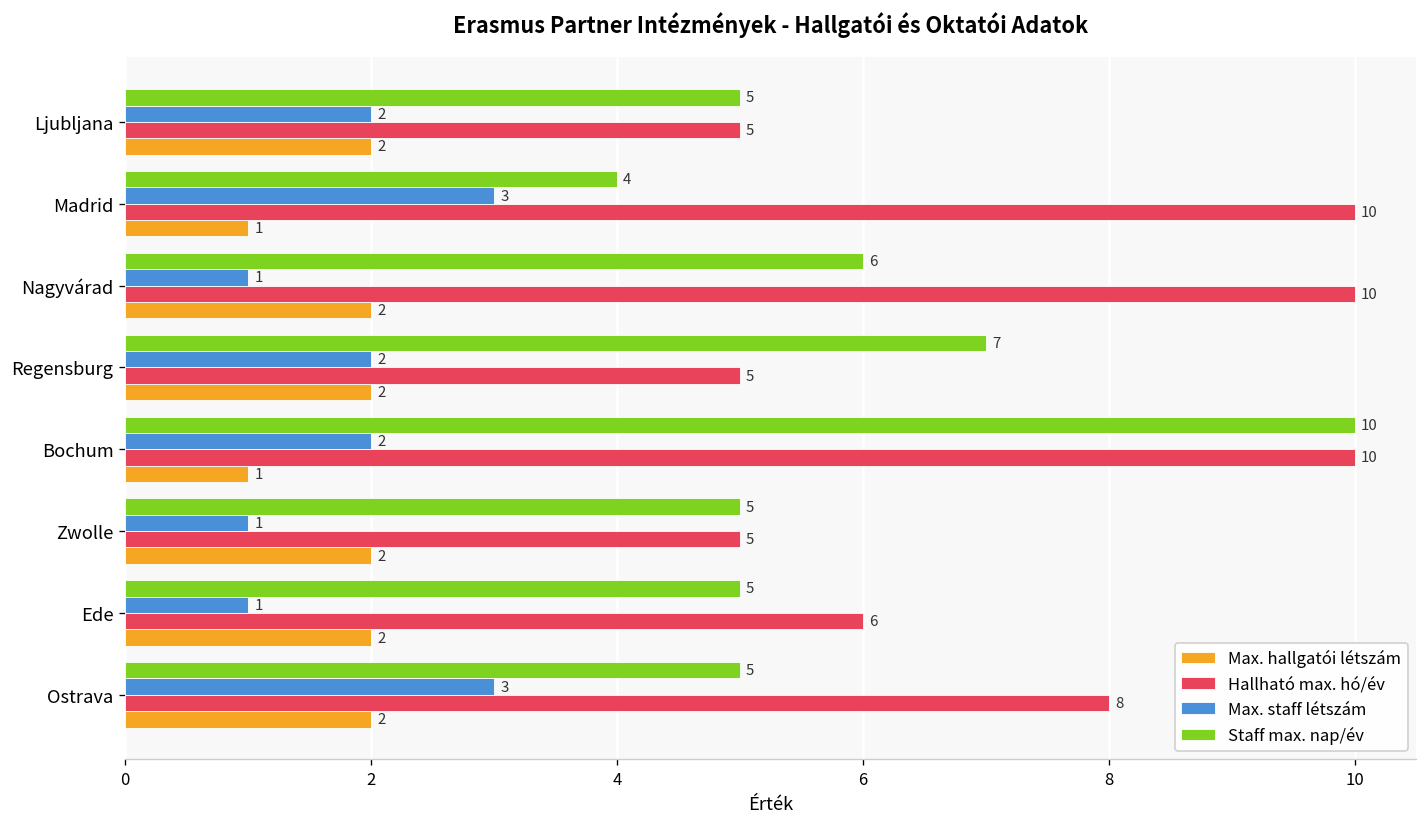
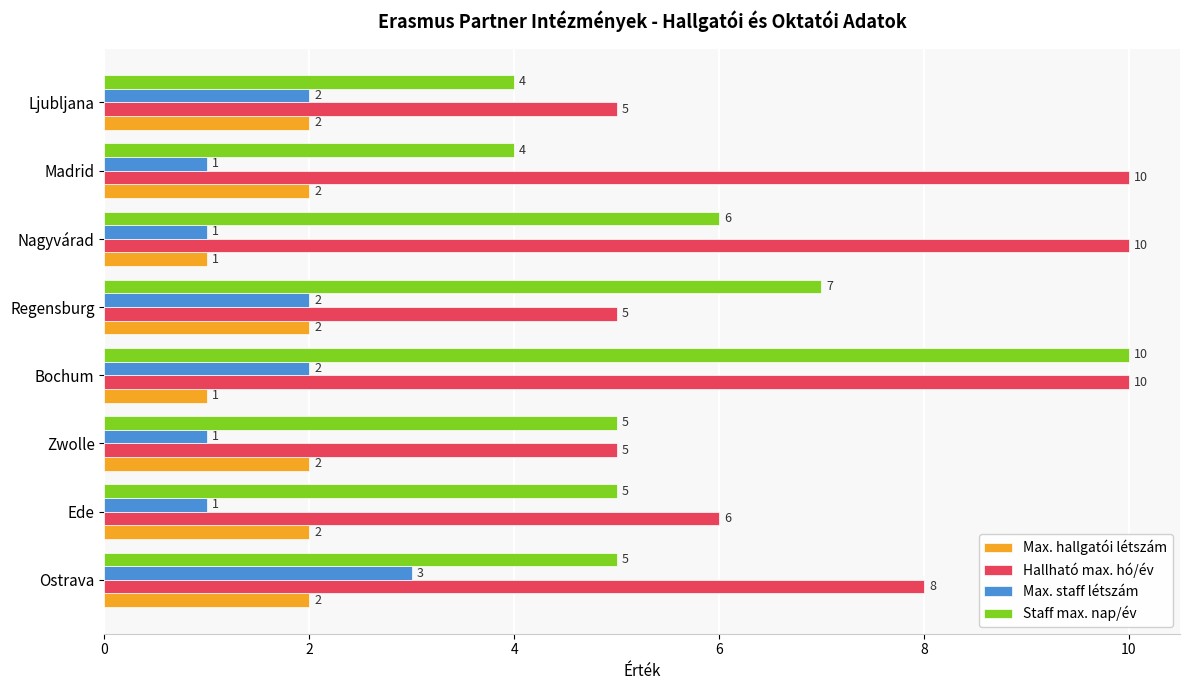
Staff max. nap/év, Ljubljana: 5 -> 4
Max. staff létszám, Madrid: 3 -> 1
Max. hallgatói létszám, Madrid: 1 -> 2
Max. hallgatói létszám, Nagyvárad: 2 -> 1
